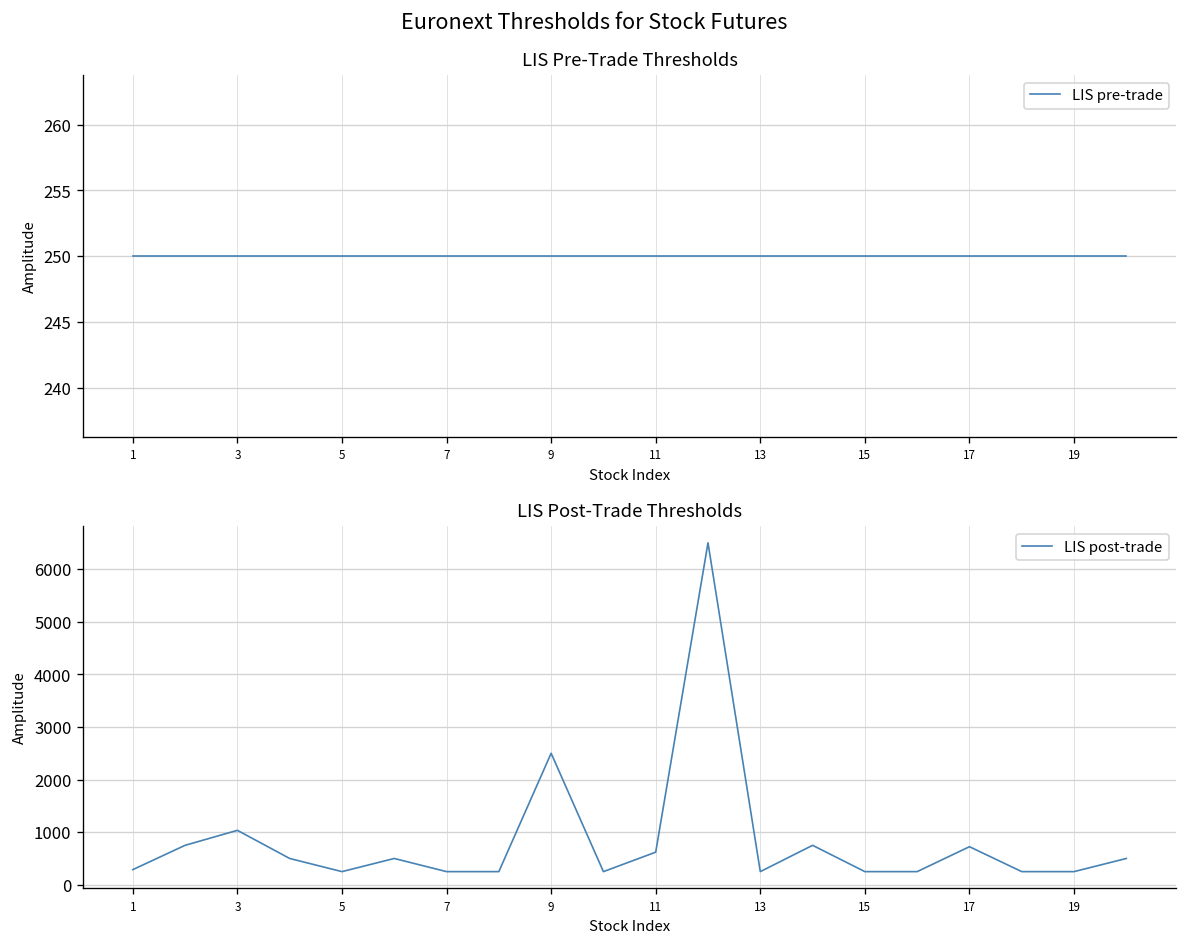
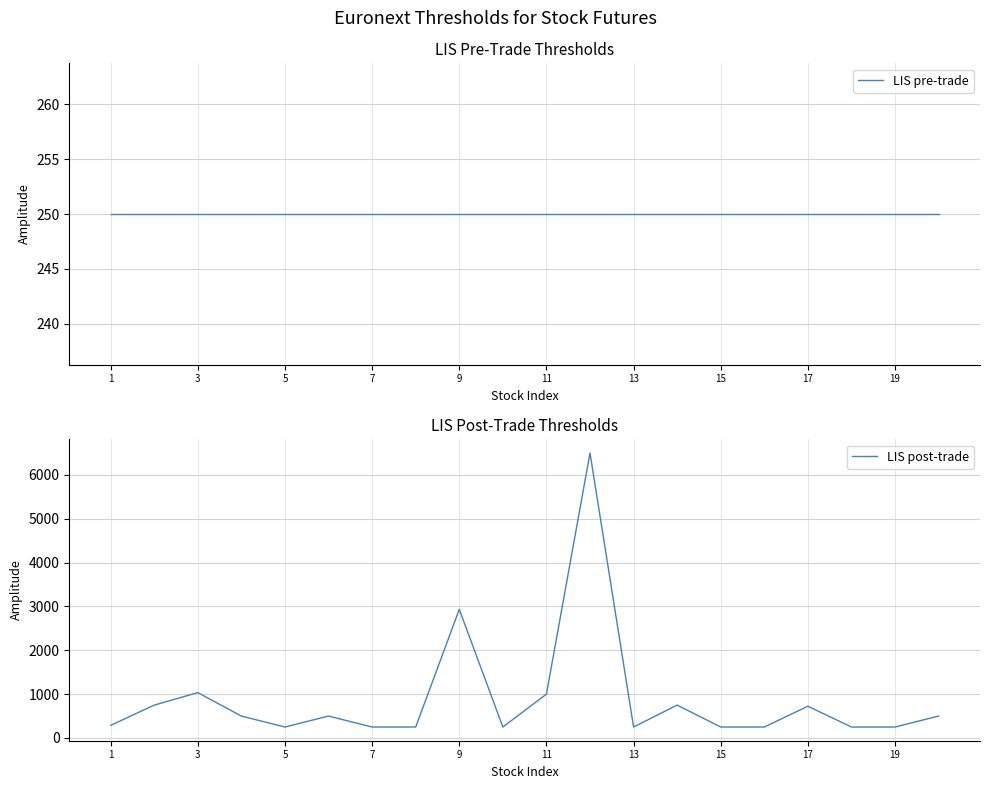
LIS Post-Trade Thresholds, 9: 2500 -> 2900
LIS Post-Trade Thresholds, 11: 600 -> 1000
